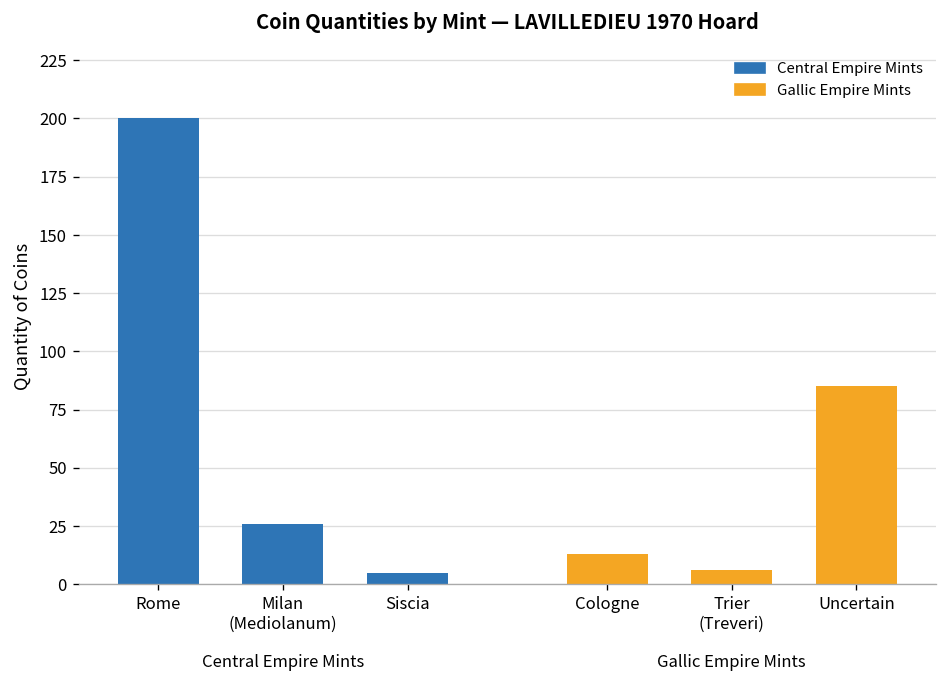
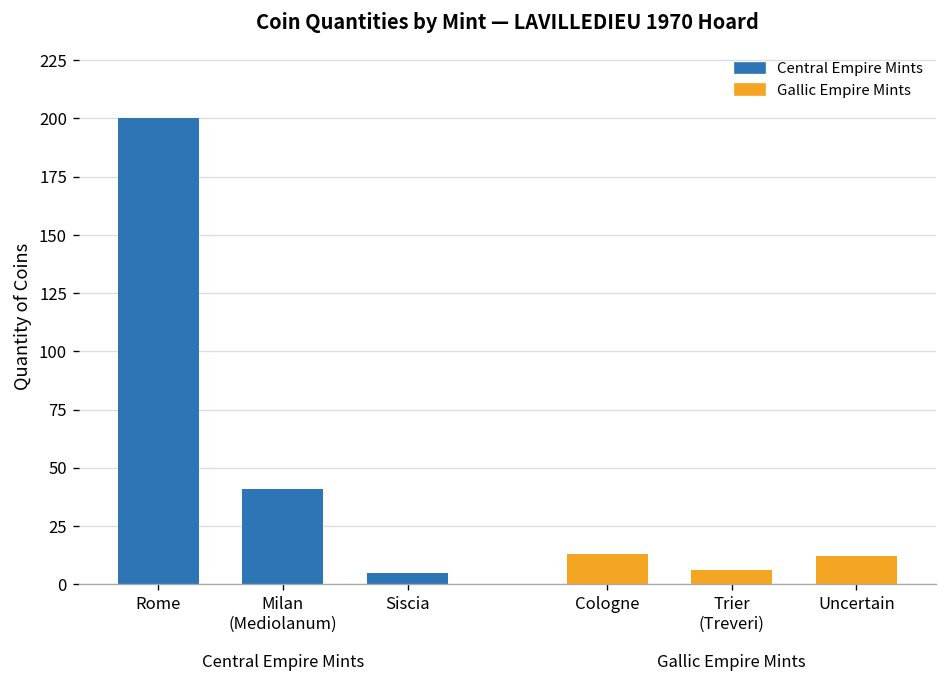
Central Empire Mints, Milan (Mediolanum): 26 -> 41
Gallic Empire Mints, Uncertain: 85 -> 12
